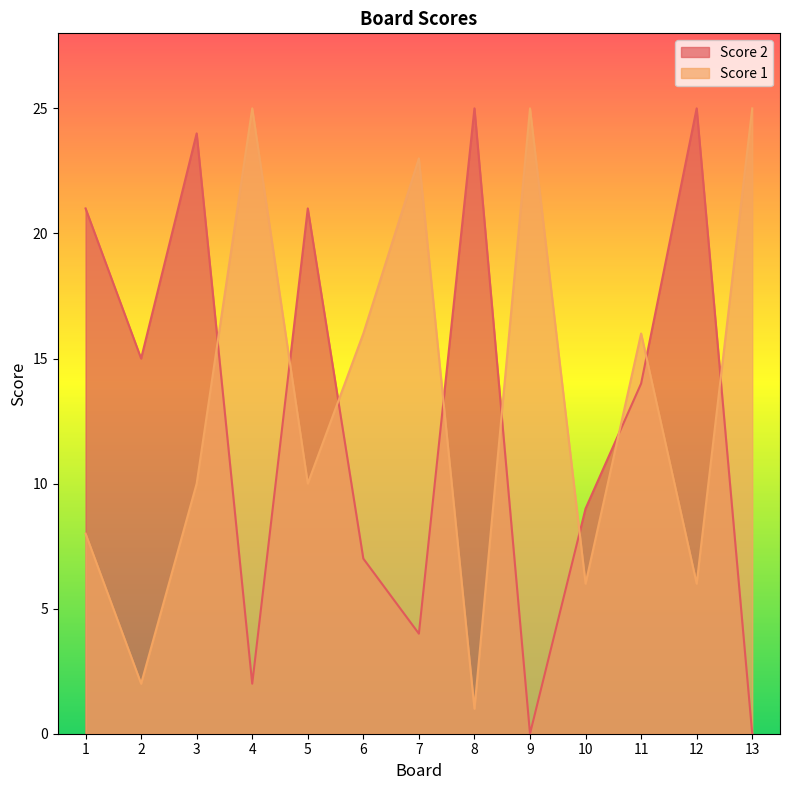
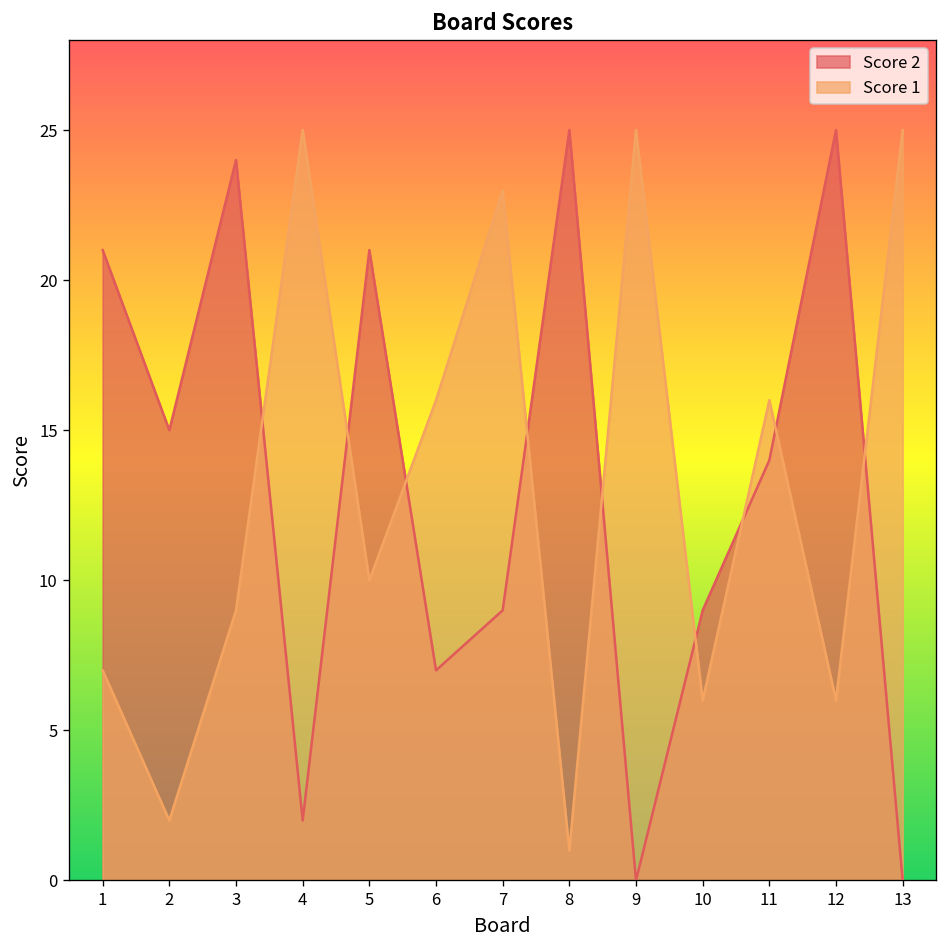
Score 1, 1: 8 -> 7
Score 1, 3: 10 -> 9
Score 2, 7: 4 -> 9
